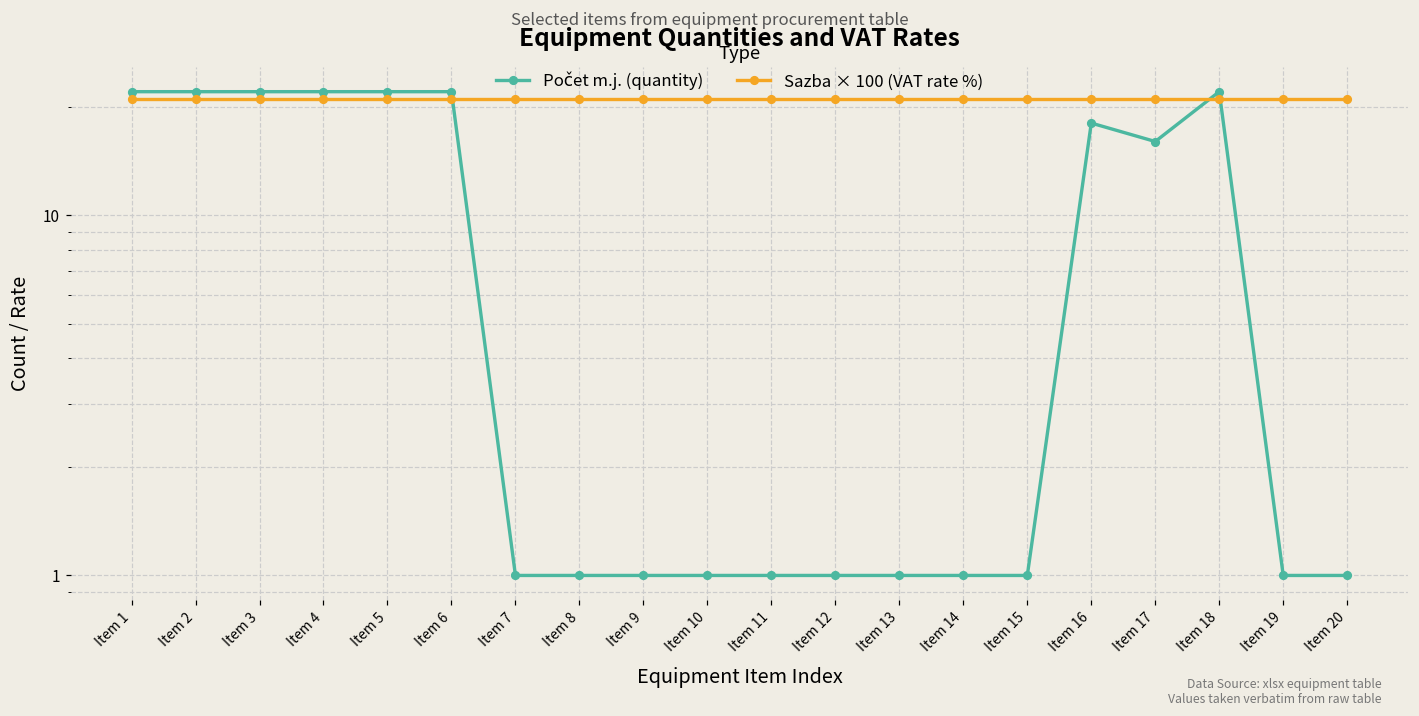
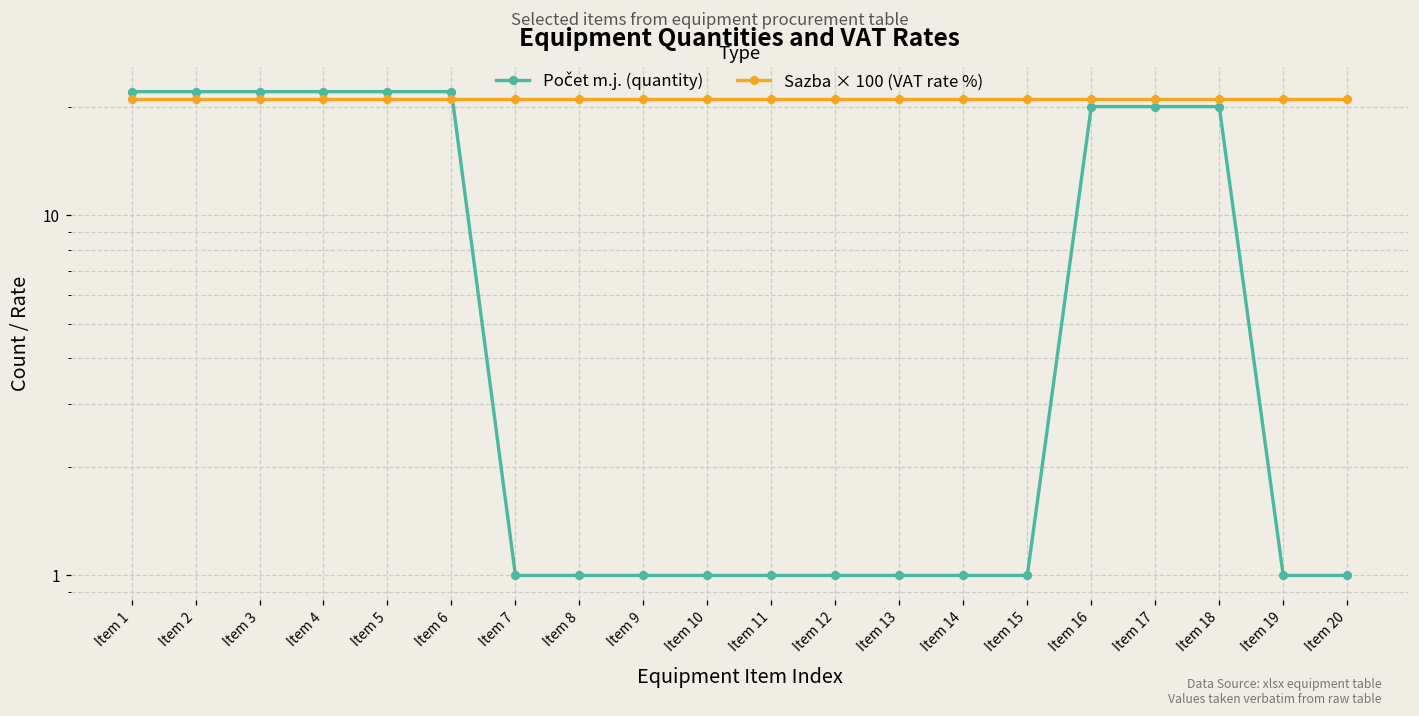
Počet m.j. (quantity), Item 16: 18 -> 20
Počet m.j. (quantity), Item 17: 16 -> 20
Počet m.j. (quantity), Item 18: 22 -> 20
